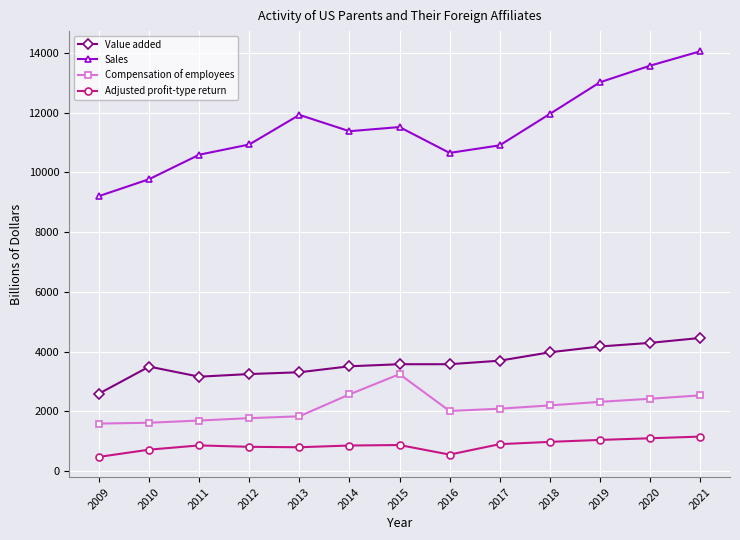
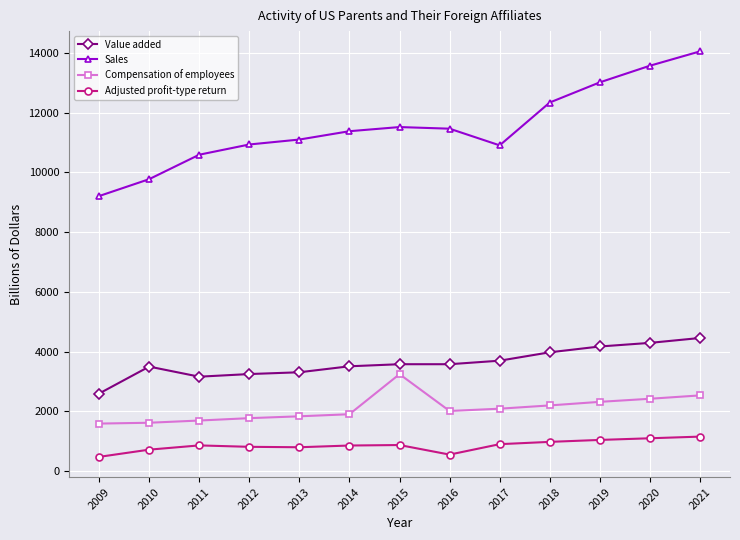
Sales, 2013: 11900 -> 11100
Compensation of employees, 2014: 2600 -> 1900
Sales, 2016: 10700 -> 11500
Sales, 2018: 12000 -> 12300
